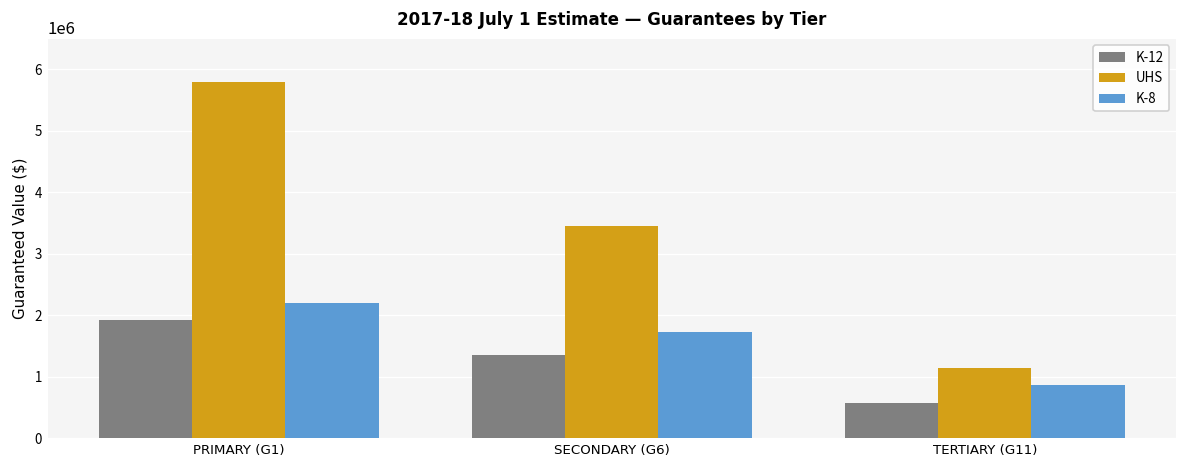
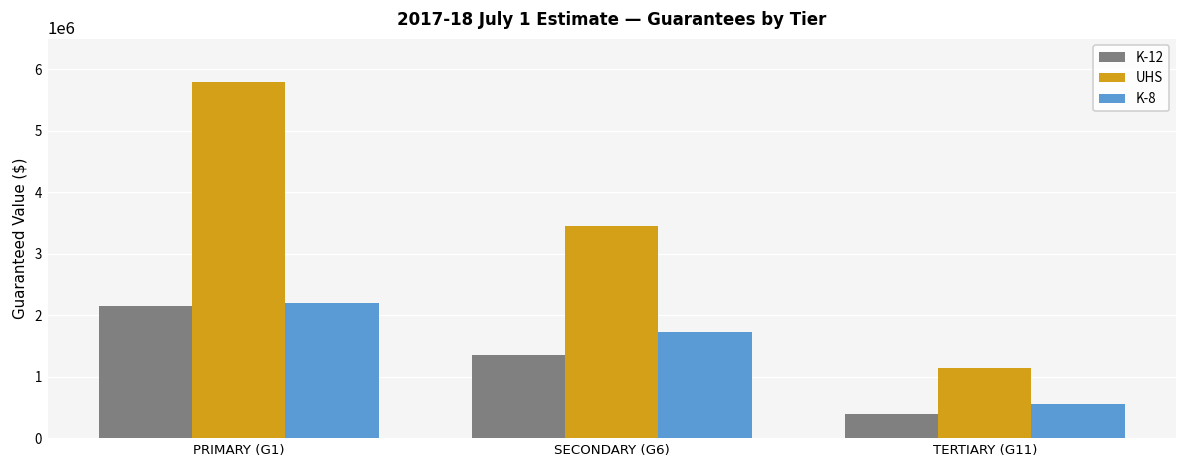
K-12, PRIMARY (G1): 1900000 -> 2200000
K-12, TERTIARY (G11): 600000 -> 400000
K-8, TERTIARY (G11): 900000 -> 600000
